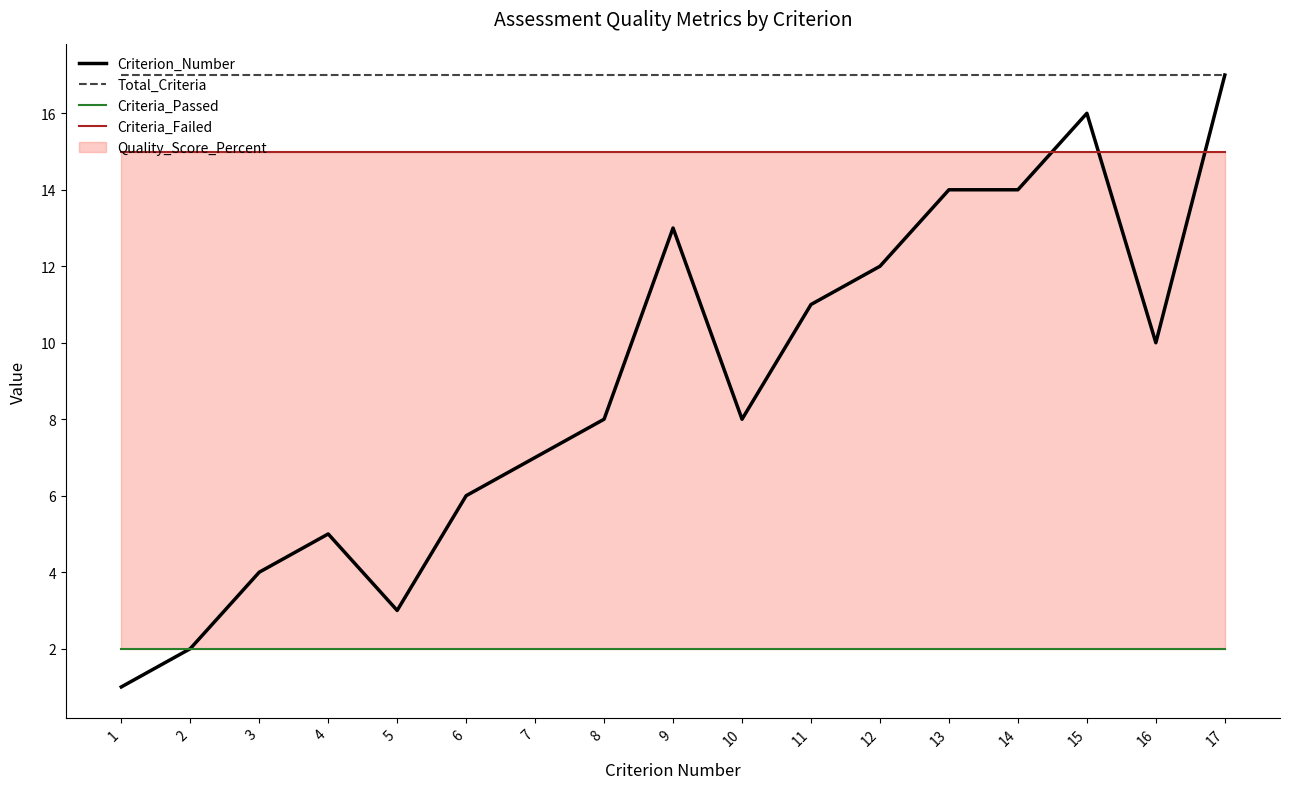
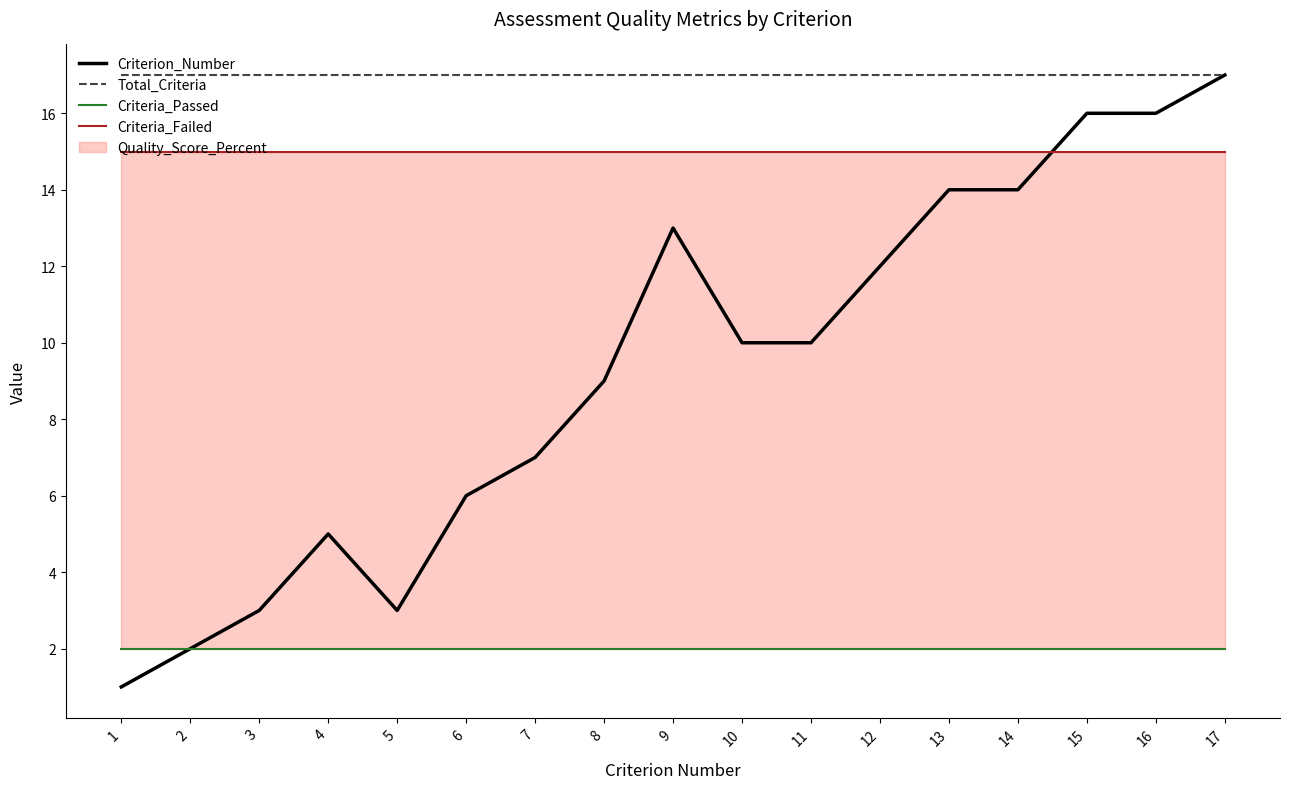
Criterion_Number, 3: 4 -> 3
Criterion_Number, 8: 8 -> 9
Criterion_Number, 10: 8 -> 10
Criterion_Number, 11: 11 -> 10
Criterion_Number, 16: 10 -> 16
